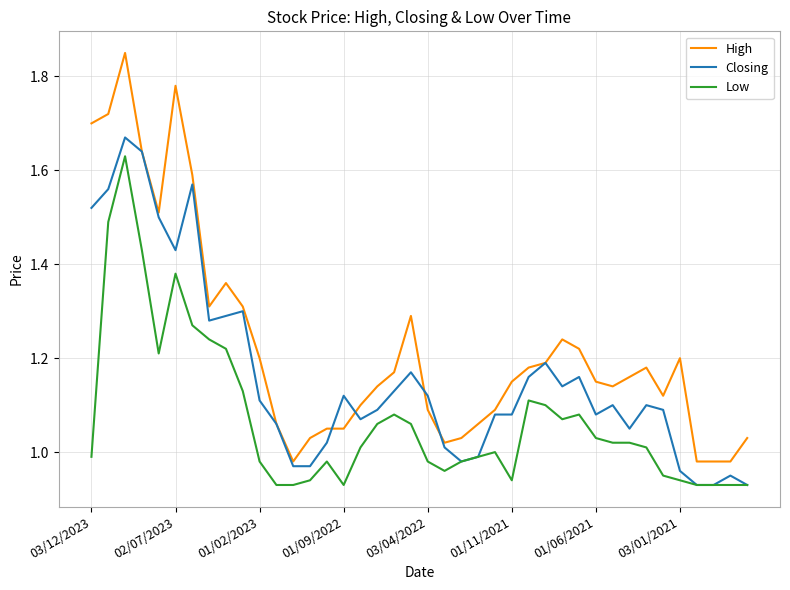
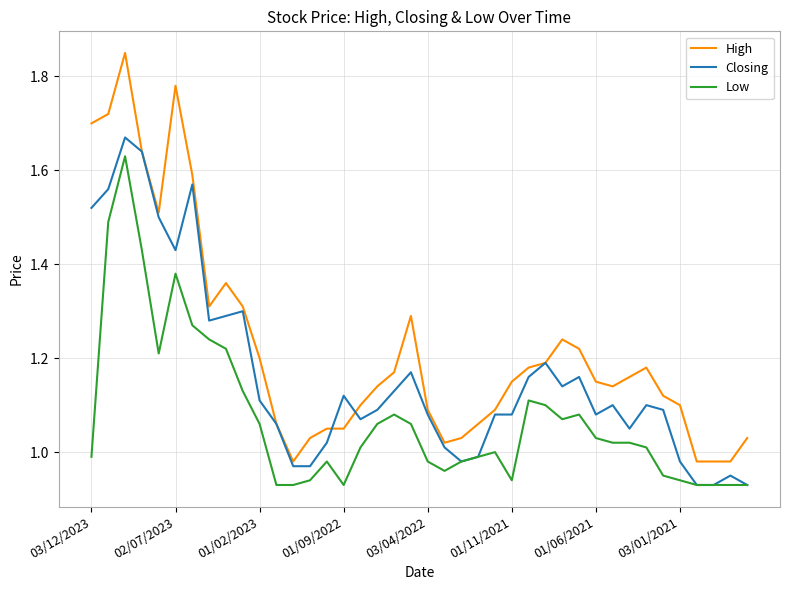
Low, 01/02/2023: 0.98 -> 1.06
Closing, 03/04/2022: 1.12 -> 1.08
High, 03/01/2021: 1.2 -> 1.1
Closing, 03/01/2021: 0.96 -> 0.98
